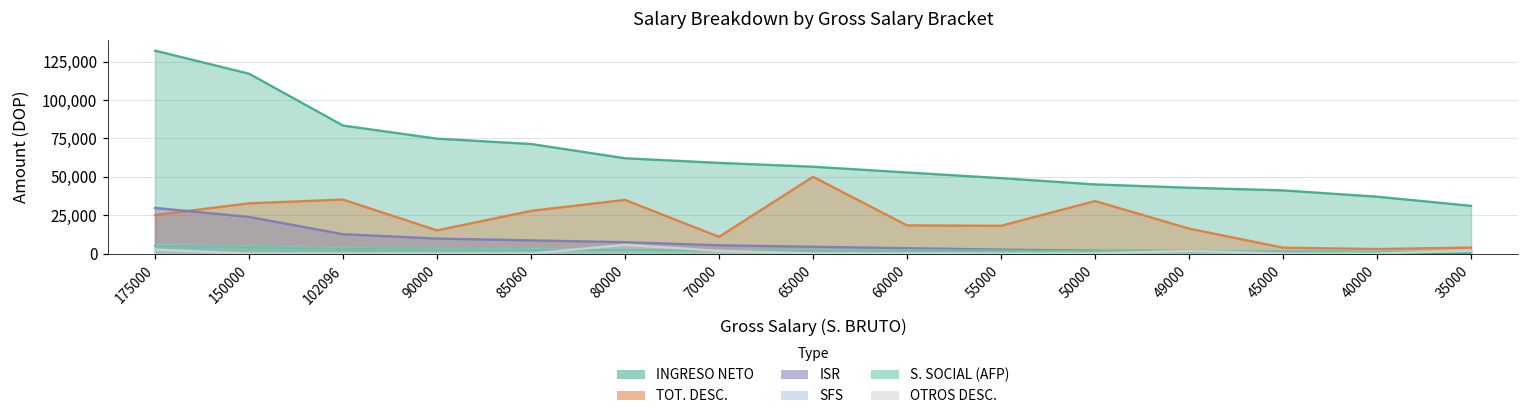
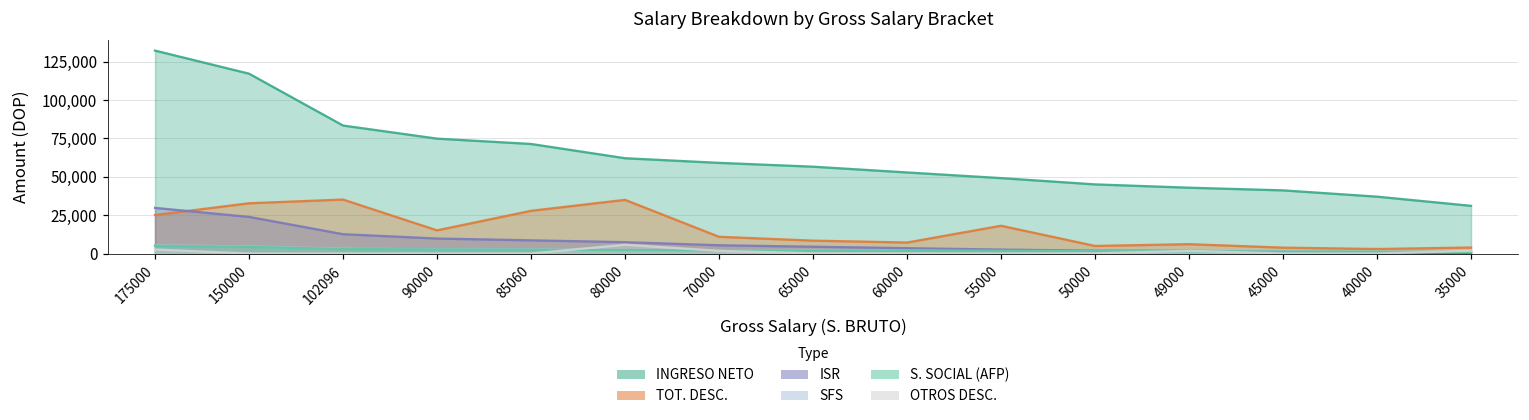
TOT. DESC., 65000: 50,000 -> 8,000
TOT. DESC., 60000: 18,000 -> 7,000
TOT. DESC., 50000: 34,000 -> 5,000
TOT. DESC., 49000: 16,000 -> 6,000
